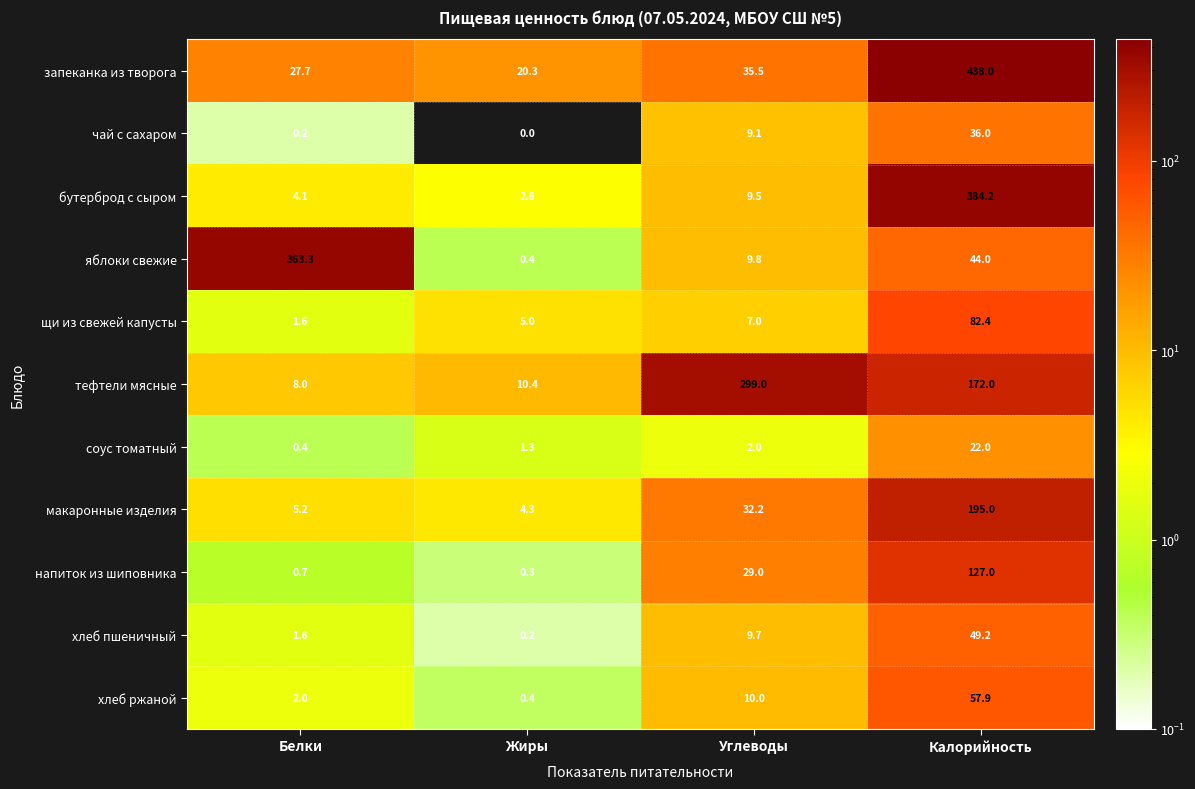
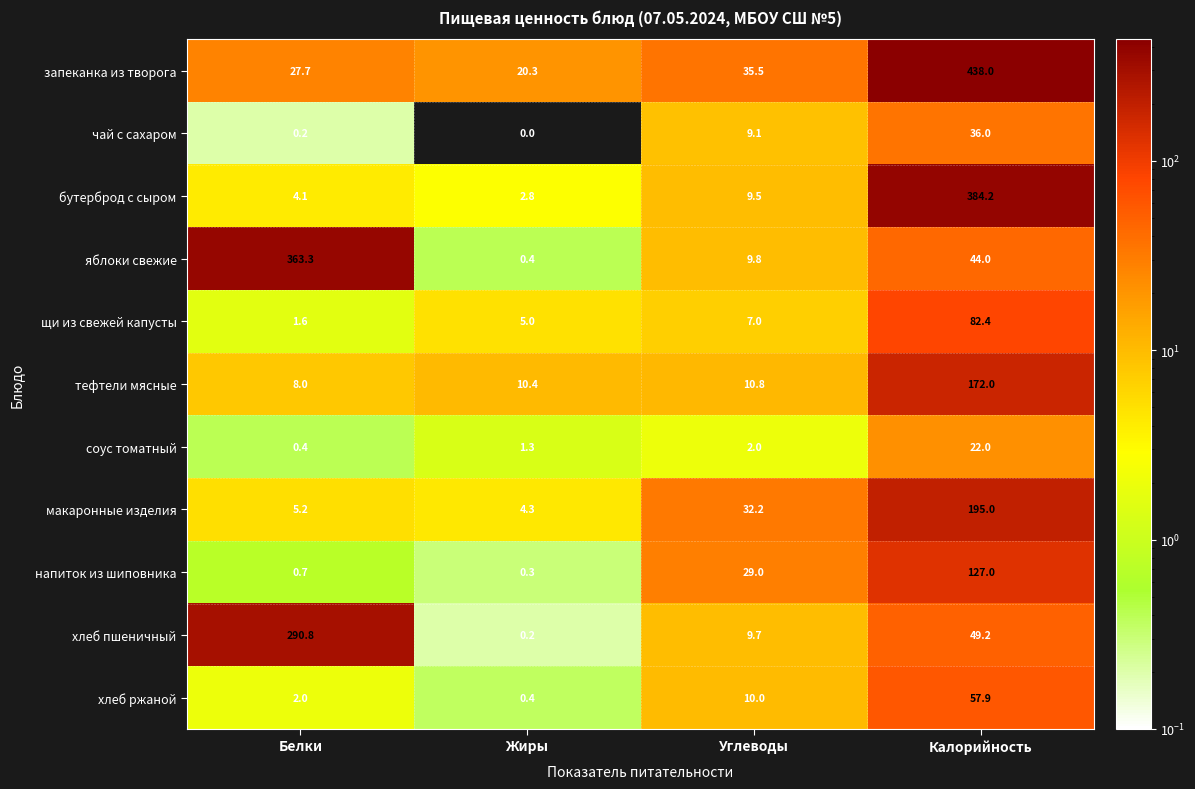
тефтели мясные, Углеводы: 299.0 -> 10.8
хлеб пшеничный, Белки: 1.6 -> 290.8
